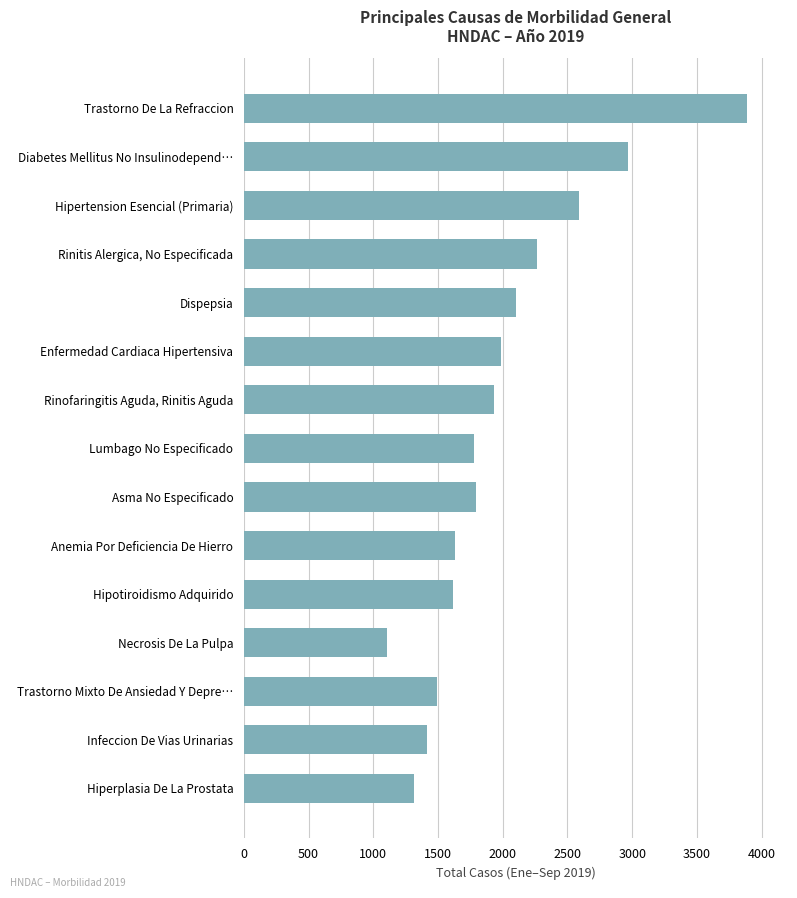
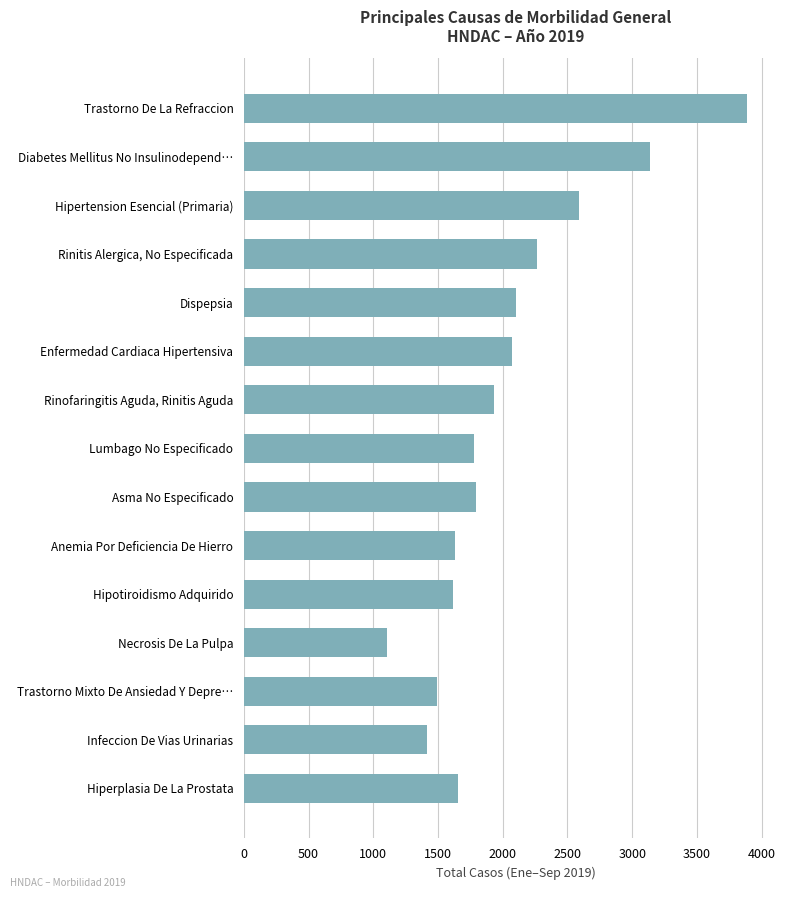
Diabetes Mellitus No Insulinodepend…: 2970 -> 3140
Enfermedad Cardiaca Hipertensiva: 1980 -> 2070
Hiperplasia De La Prostata: 1310 -> 1650
